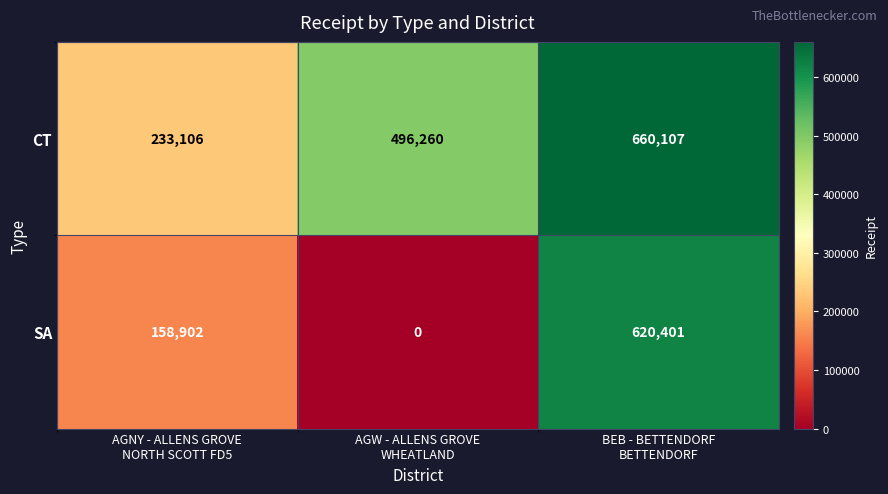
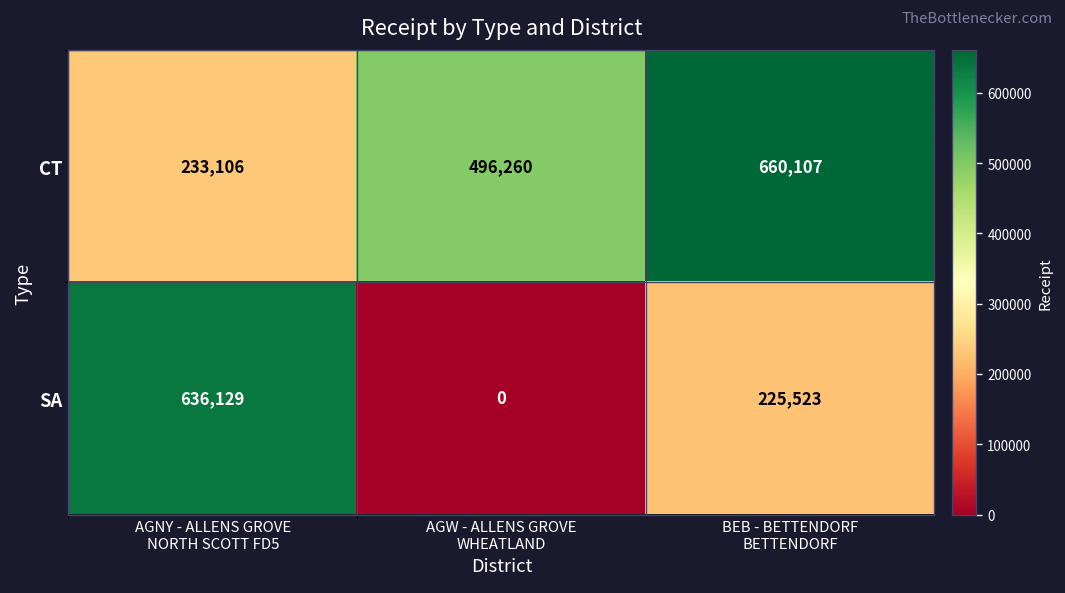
SA, AGNY - ALLENS GROVE NORTH SCOTT FD5: 158,902 -> 636,129
SA, BEB - BETTENDORF BETTENDORF: 620,401 -> 225,523
